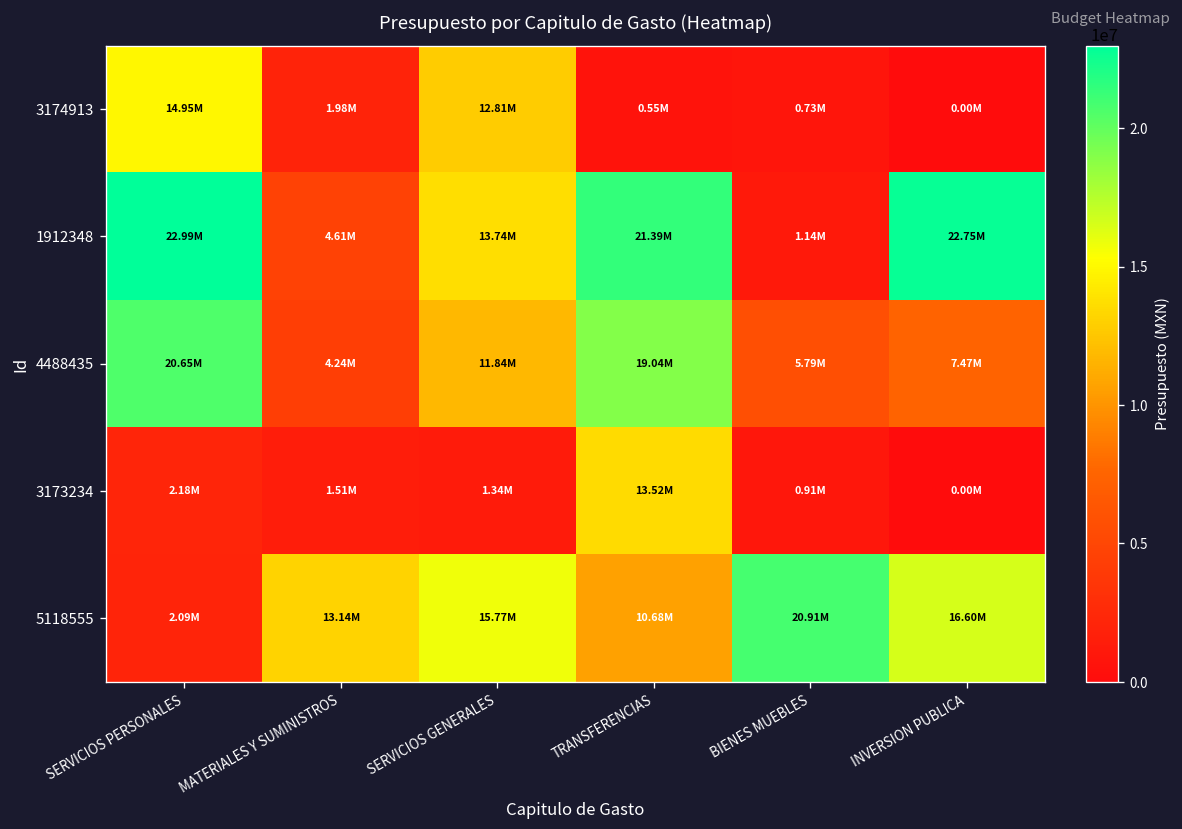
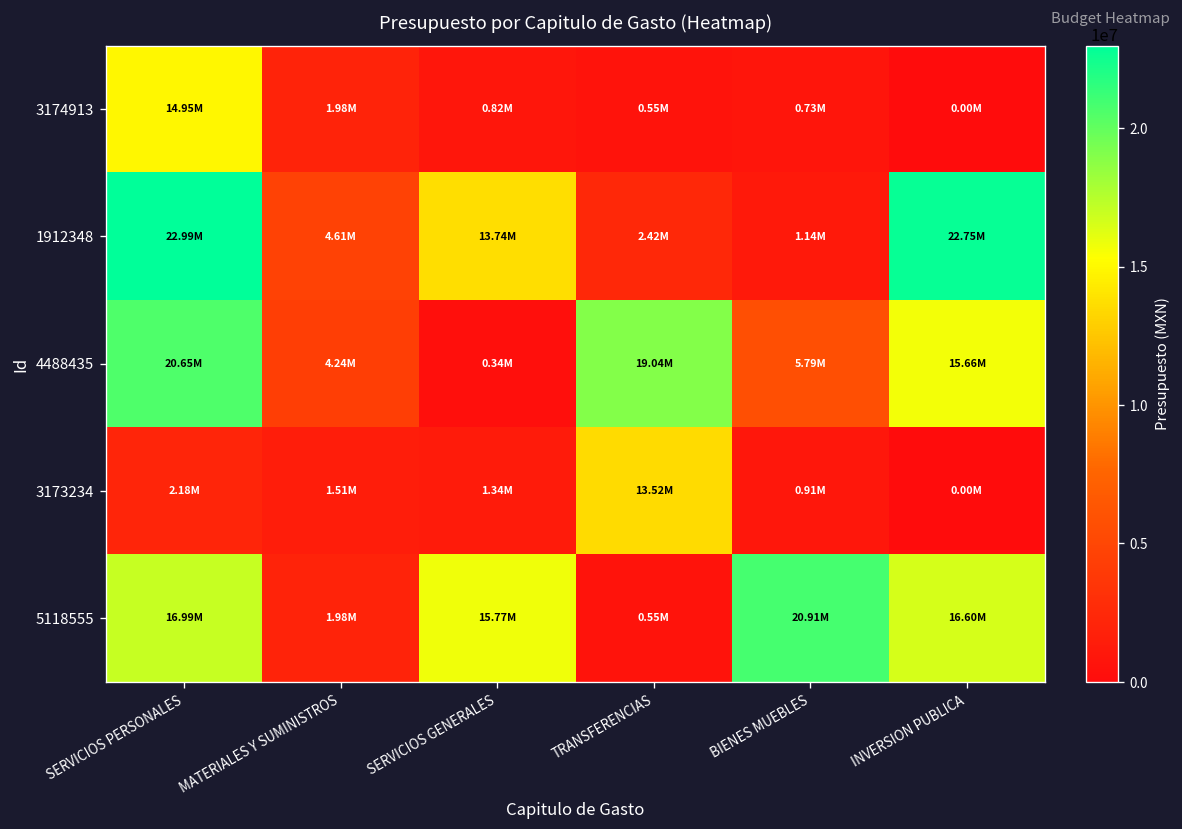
3174913, SERVICIOS GENERALES: 12.81M -> 0.82M
1912348, TRANSFERENCIAS: 21.39M -> 2.42M
4488435, SERVICIOS GENERALES: 11.84M -> 0.34M
4488435, INVERSION PUBLICA: 7.47M -> 15.66M
5118555, SERVICIOS PERSONALES: 2.09M -> 16.99M
5118555, MATERIALES Y SUMINISTROS: 13.14M -> 1.98M
5118555, TRANSFERENCIAS: 10.68M -> 0.55M
